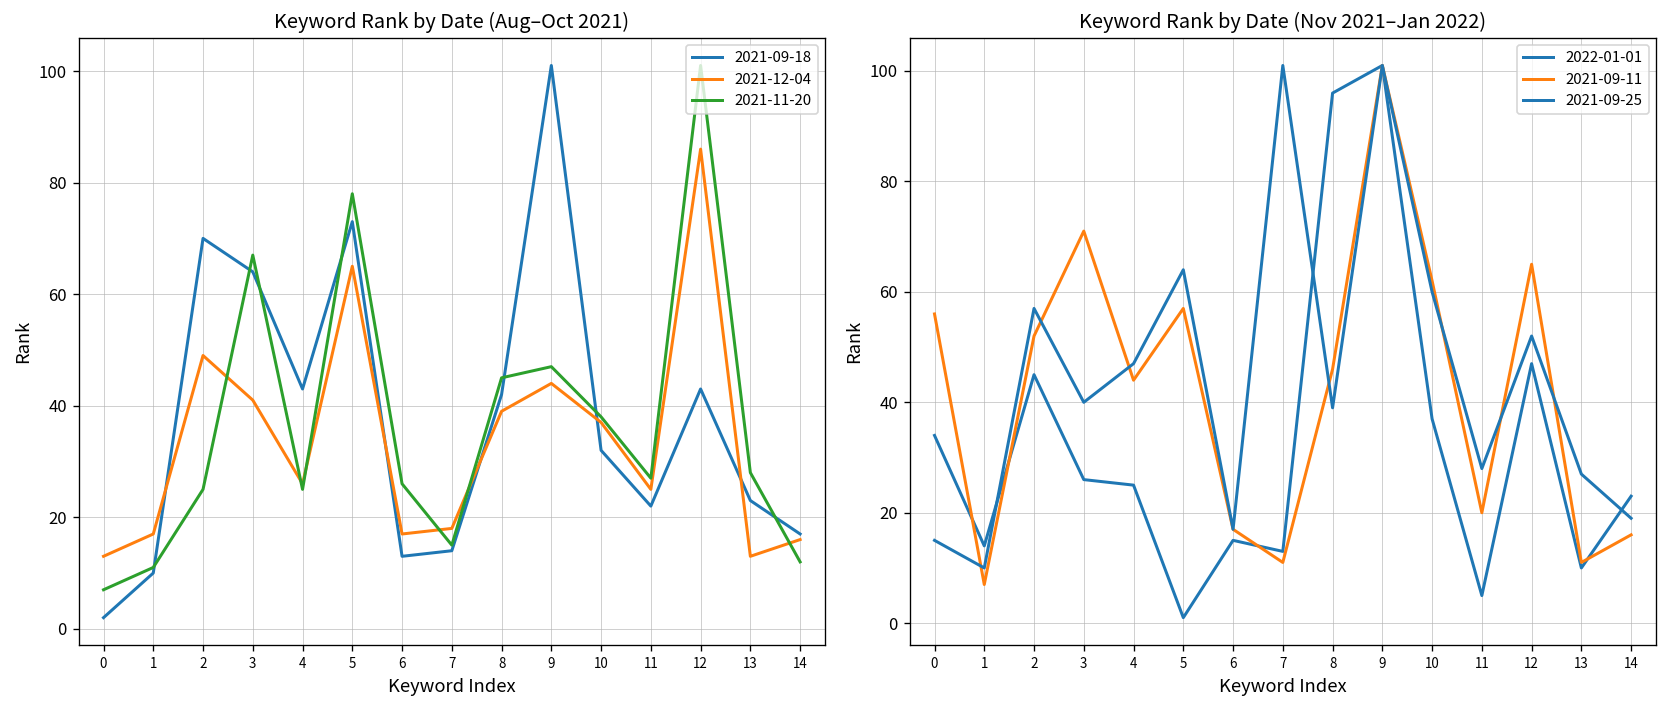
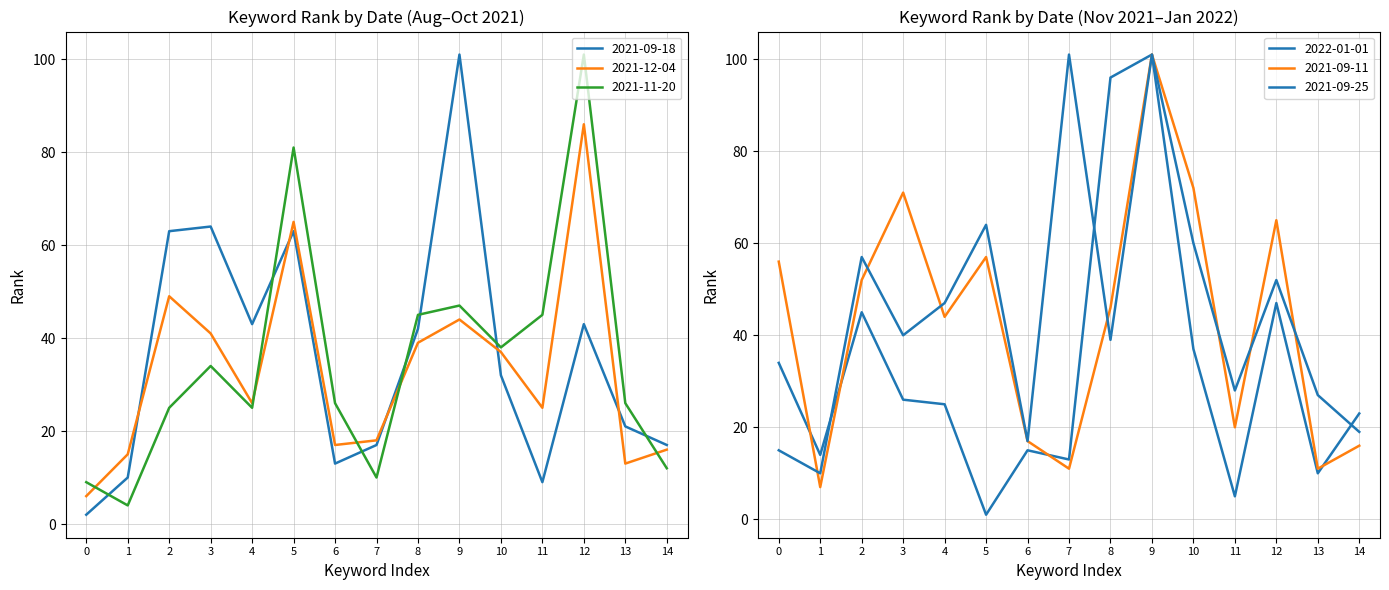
Keyword Rank by Date (Aug–Oct 2021), 2021-12-04, 0: 13 -> 6
Keyword Rank by Date (Aug–Oct 2021), 2021-11-20, 0: 7 -> 9
Keyword Rank by Date (Aug–Oct 2021), 2021-12-04, 1: 17 -> 15
Keyword Rank by Date (Aug–Oct 2021), 2021-11-20, 1: 11 -> 4
Keyword Rank by Date (Aug–Oct 2021), 2021-09-18, 2: 70 -> 63
Keyword Rank by Date (Aug–Oct 2021), 2021-11-20, 3: 67 -> 34
Keyword Rank by Date (Aug–Oct 2021), 2021-09-18, 5: 73 -> 63
Keyword Rank by Date (Aug–Oct 2021), 2021-11-20, 5: 78 -> 81
Keyword Rank by Date (Aug–Oct 2021), 2021-09-18, 7: 14 -> 17
Keyword Rank by Date (Aug–Oct 2021), 2021-11-20, 7: 15 -> 10
Keyword Rank by Date (Aug–Oct 2021), 2021-09-18, 11: 22 -> 9
Keyword Rank by Date (Aug–Oct 2021), 2021-11-20, 11: 27 -> 45
Keyword Rank by Date (Aug–Oct 2021), 2021-09-18, 13: 23 -> 21
Keyword Rank by Date (Aug–Oct 2021), 2021-11-20, 13: 28 -> 26
Keyword Rank by Date (Nov 2021–Jan 2022), 2021-09-11, 10: 62 -> 72
